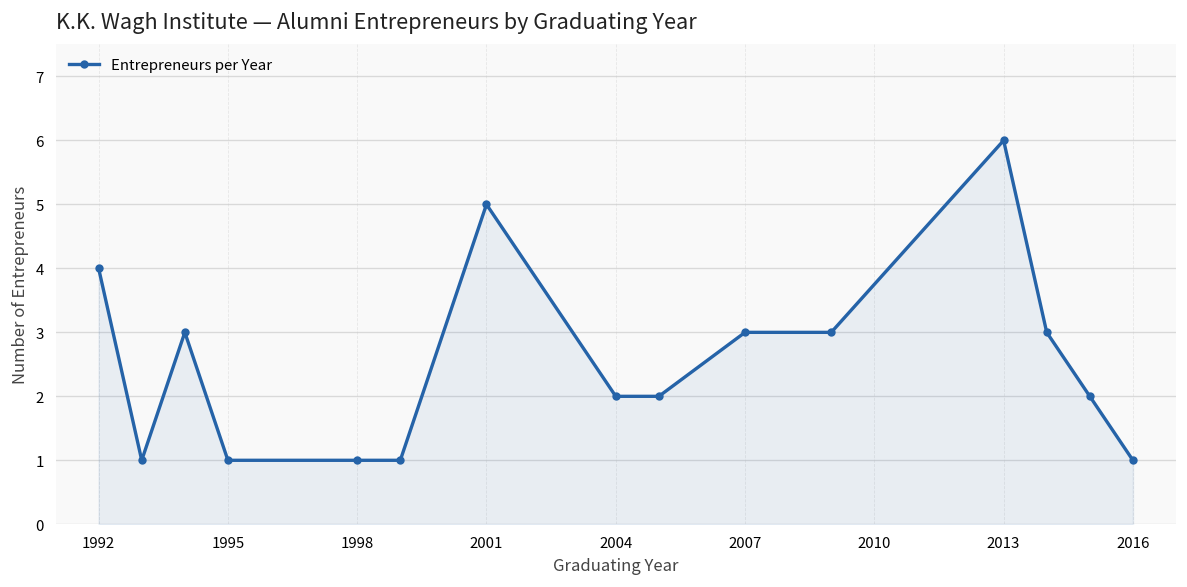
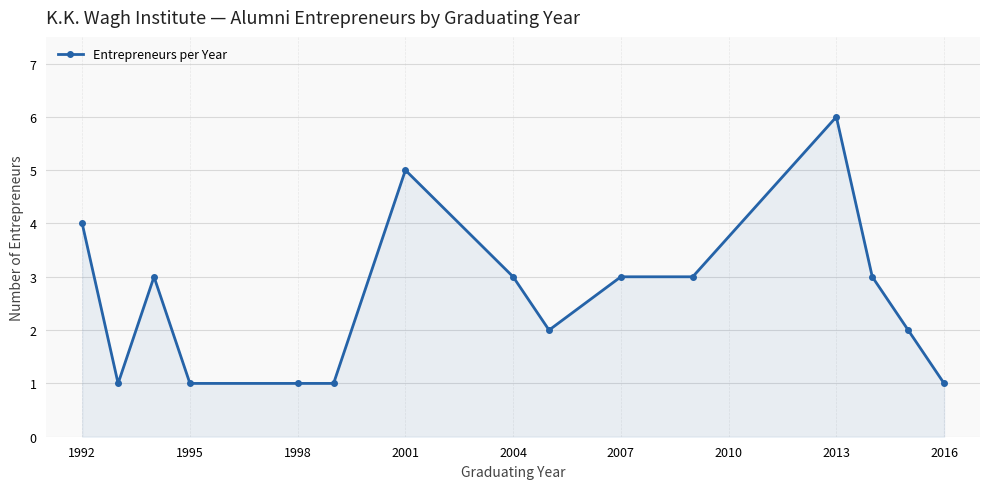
2004: 2 -> 3
